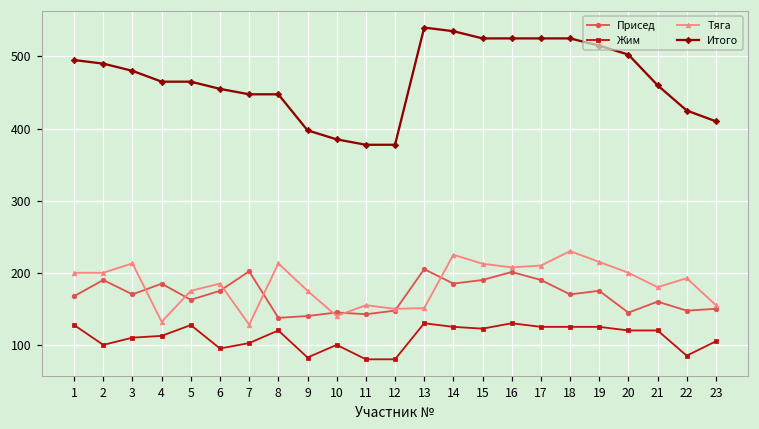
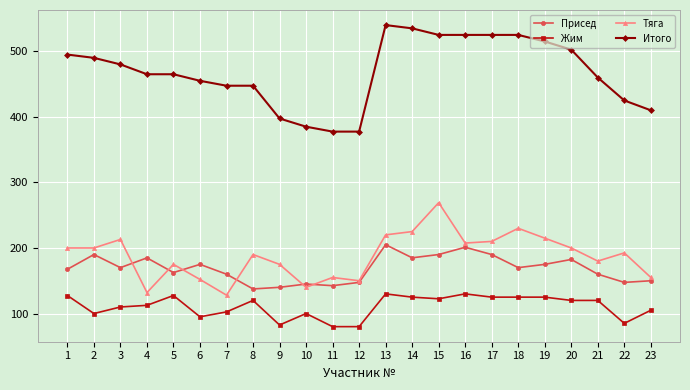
Тяга, 6: 190 -> 150
Присед, 7: 200 -> 160
Тяга, 8: 210 -> 190
Тяга, 13: 150 -> 220
Тяга, 15: 210 -> 270
Присед, 20: 140 -> 180
